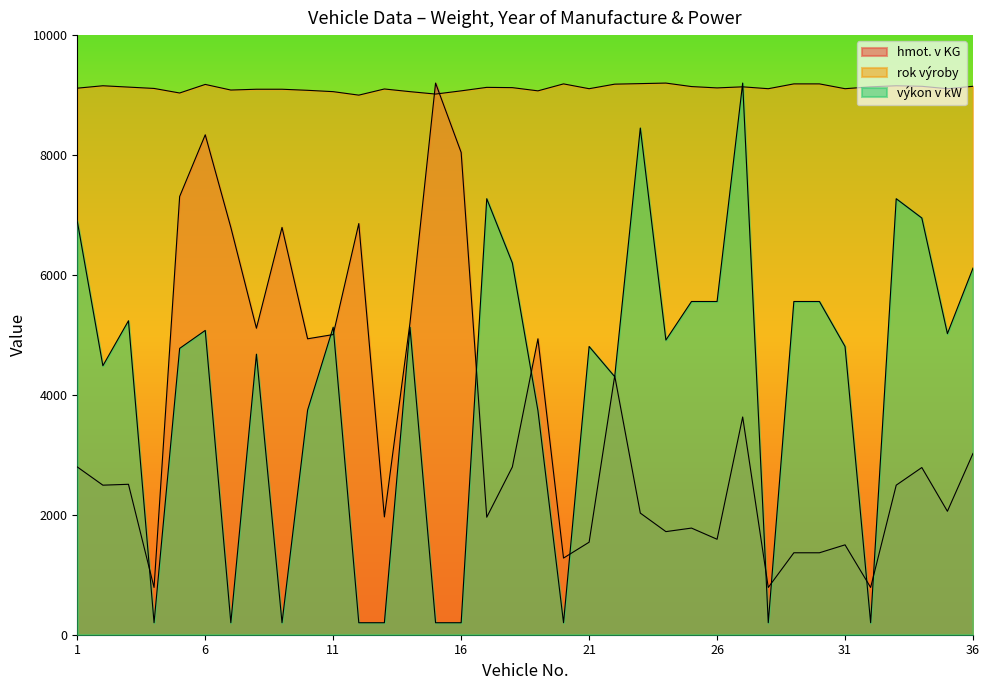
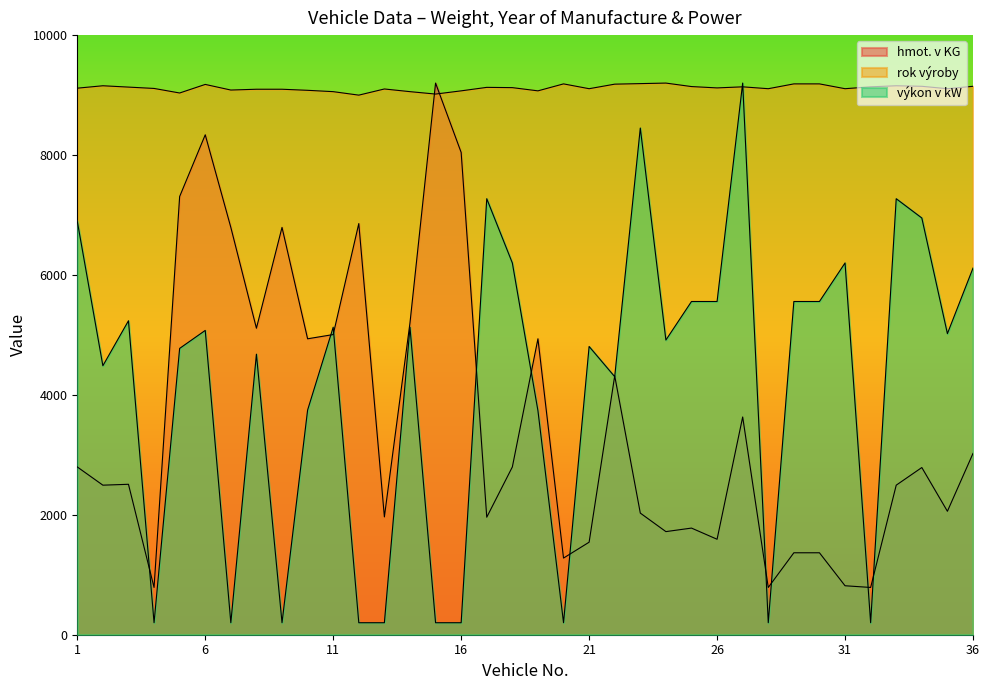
hmot. v KG, 31: 1500 -> 800
výkon v kW, 31: 4800 -> 6200
